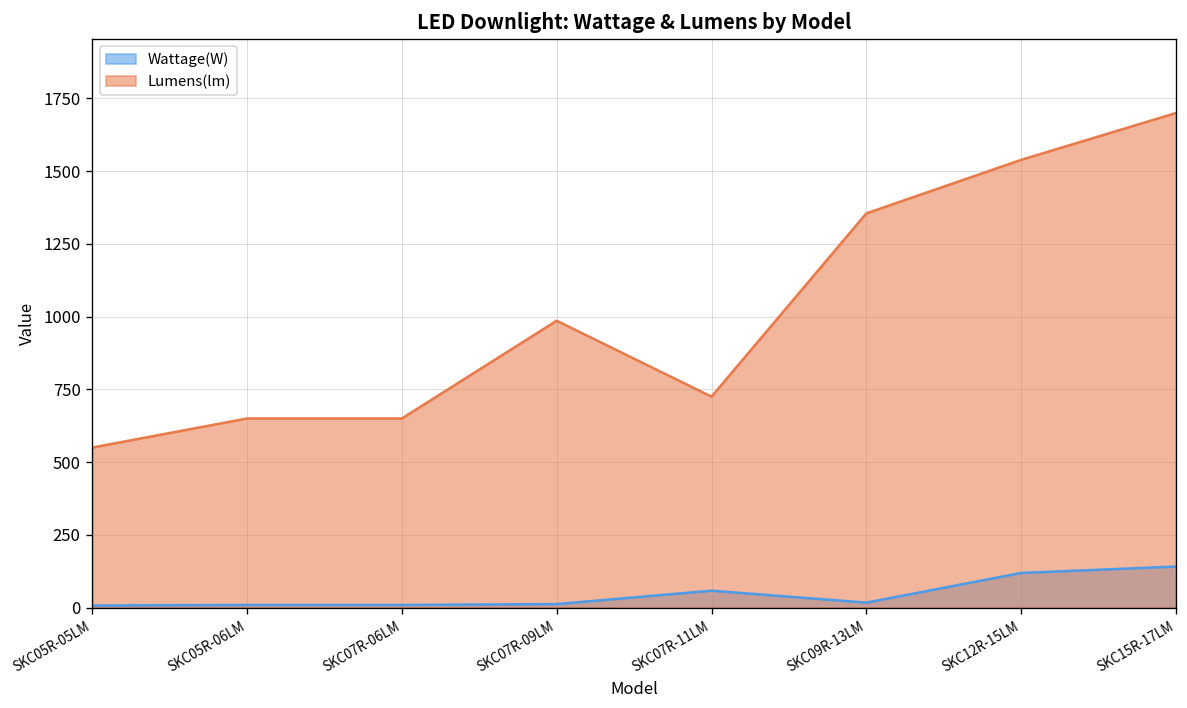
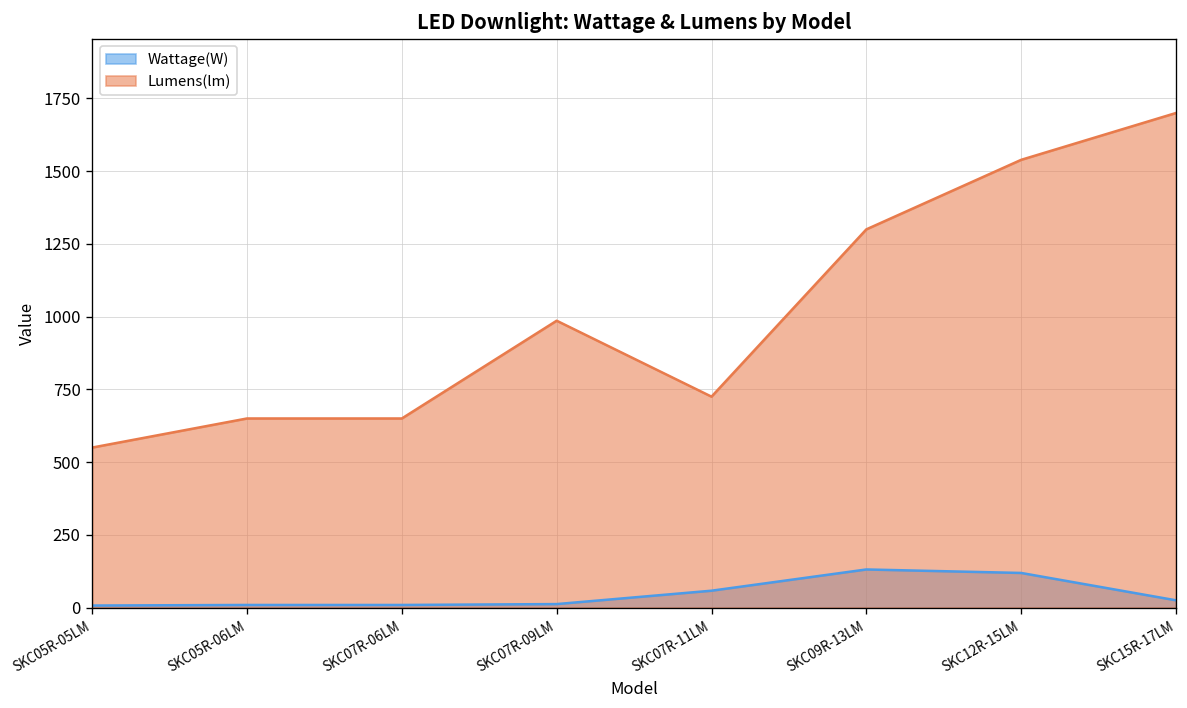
Wattage(W), SKC09R-13LM: 20 -> 130
Lumens(lm), SKC09R-13LM: 1360 -> 1300
Wattage(W), SKC15R-17LM: 140 -> 30
